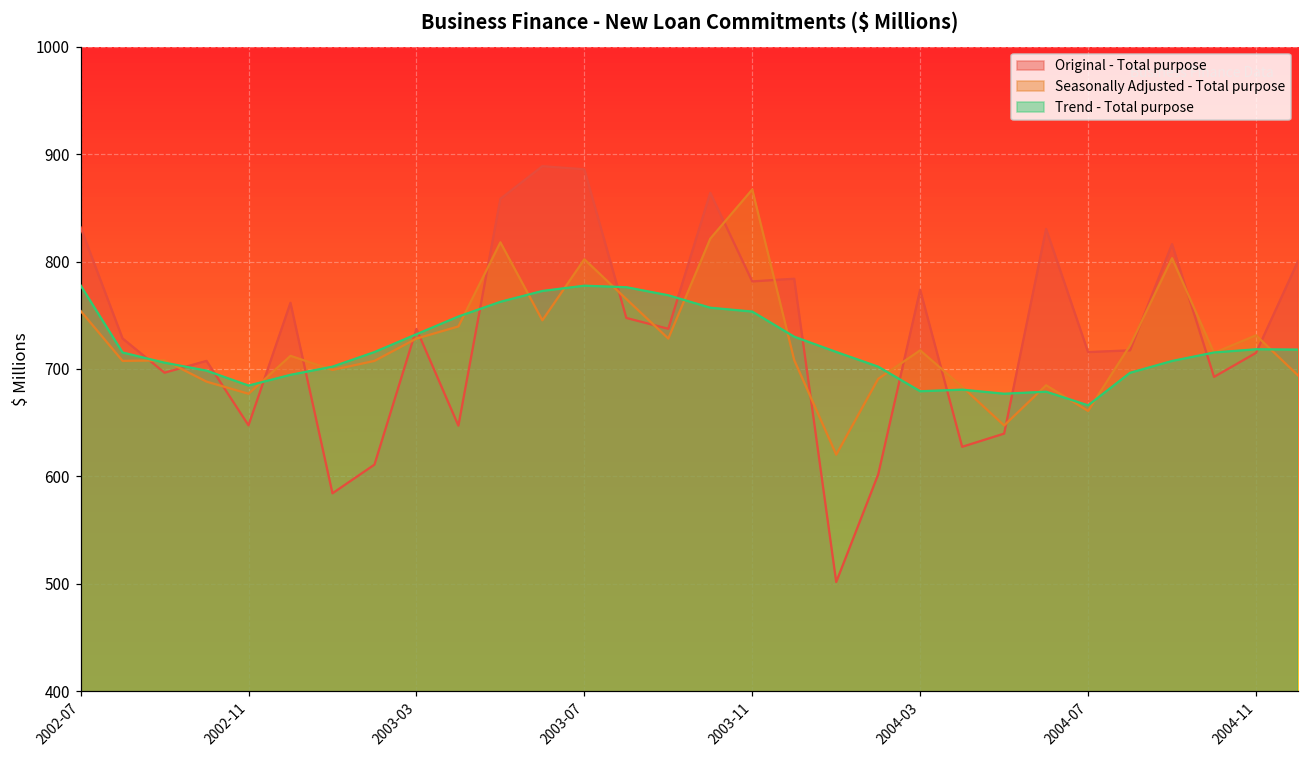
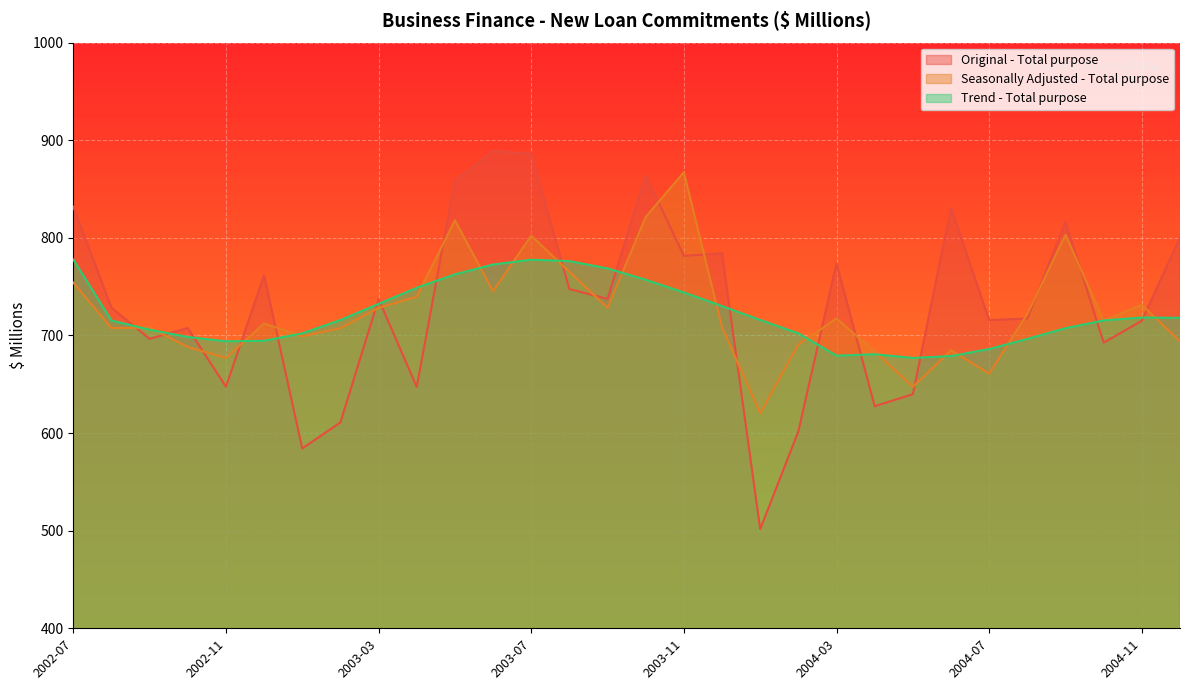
Trend - Total purpose, 2002-11: 680 -> 690
Trend - Total purpose, 2003-11: 750 -> 740
Trend - Total purpose, 2004-07: 670 -> 690
